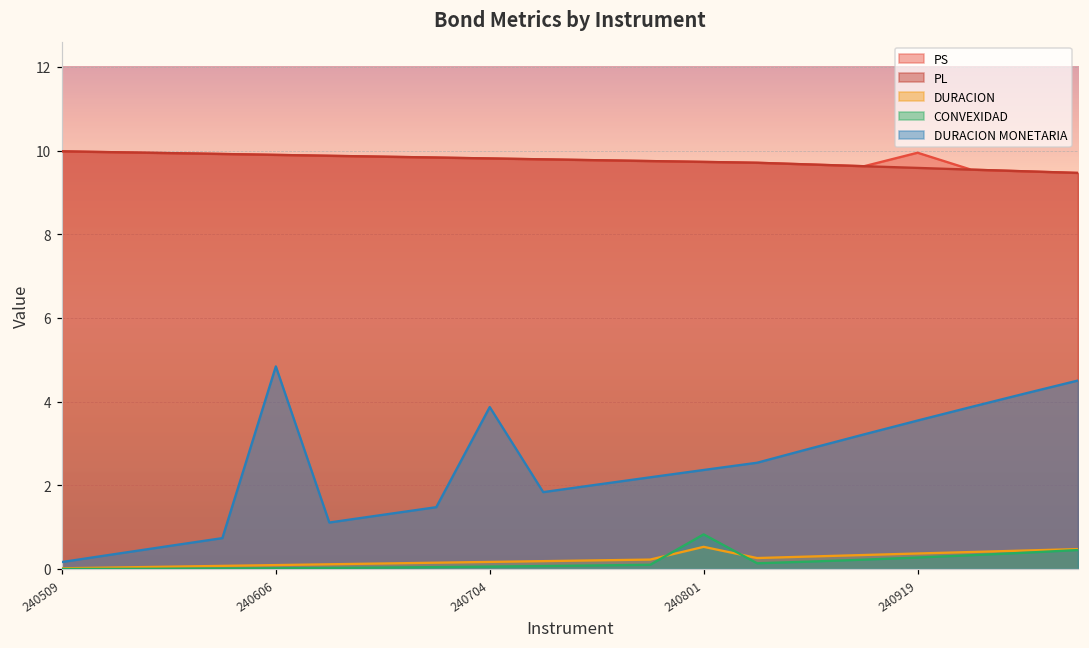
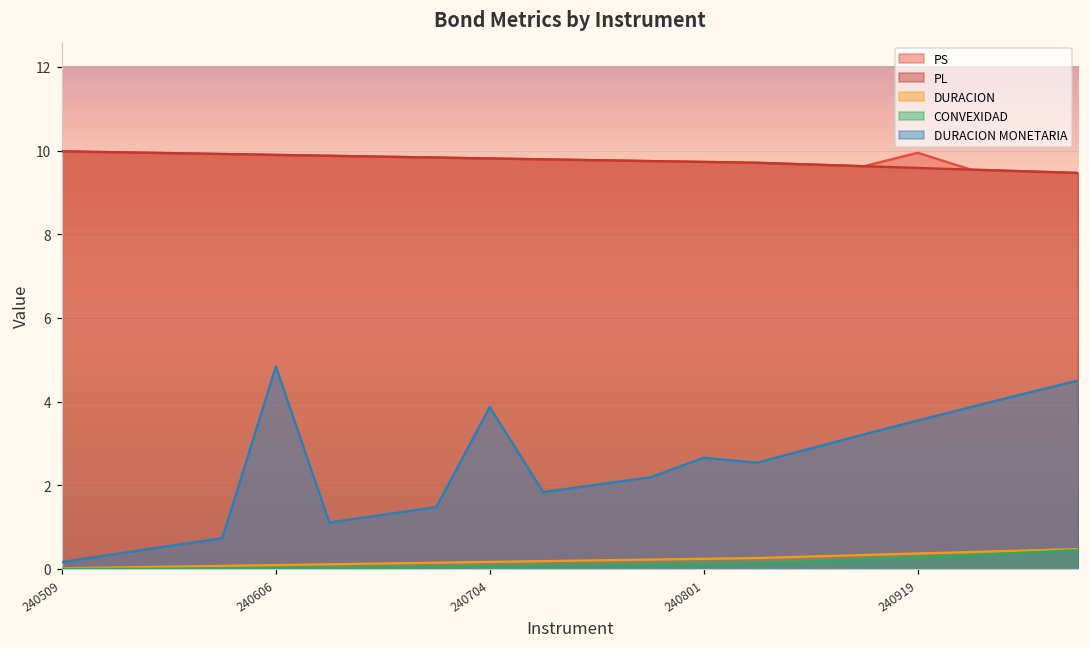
DURACION, 240801: 0.5 -> 0.2
CONVEXIDAD, 240801: 0.8 -> 0.1
DURACION MONETARIA, 240801: 2.4 -> 2.7
